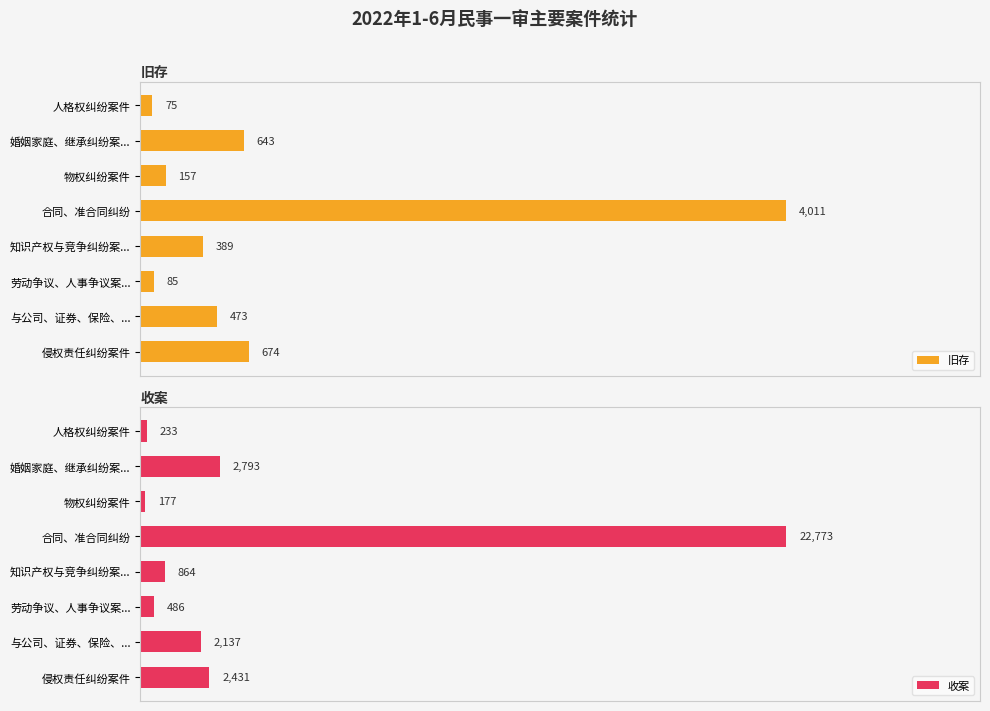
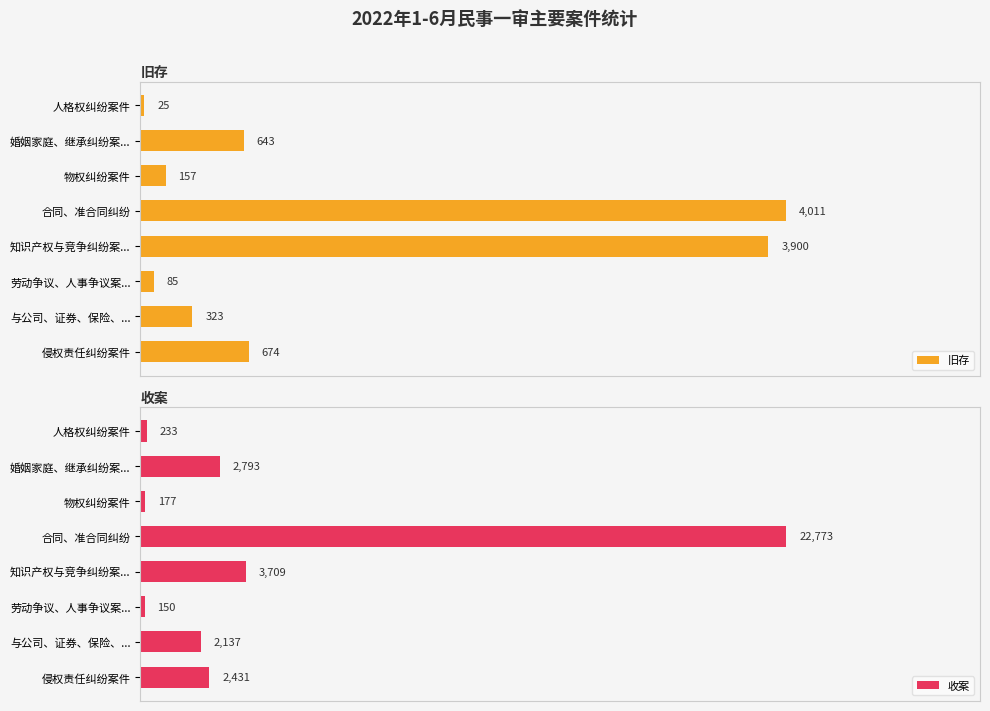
旧存, 人格权纠纷案件: 75 -> 25
旧存, 知识产权与竞争纠纷案...: 389 -> 3,900
旧存, 与公司、证券、保险、...: 473 -> 323
收案, 知识产权与竞争纠纷案...: 864 -> 3,709
收案, 劳动争议、人事争议案...: 486 -> 150
